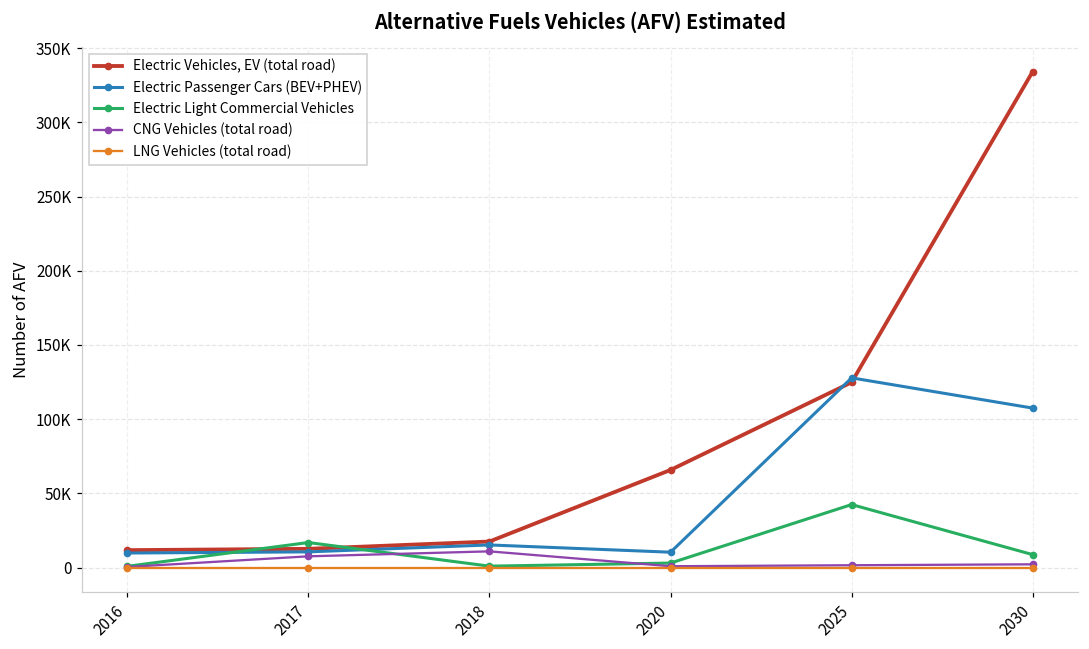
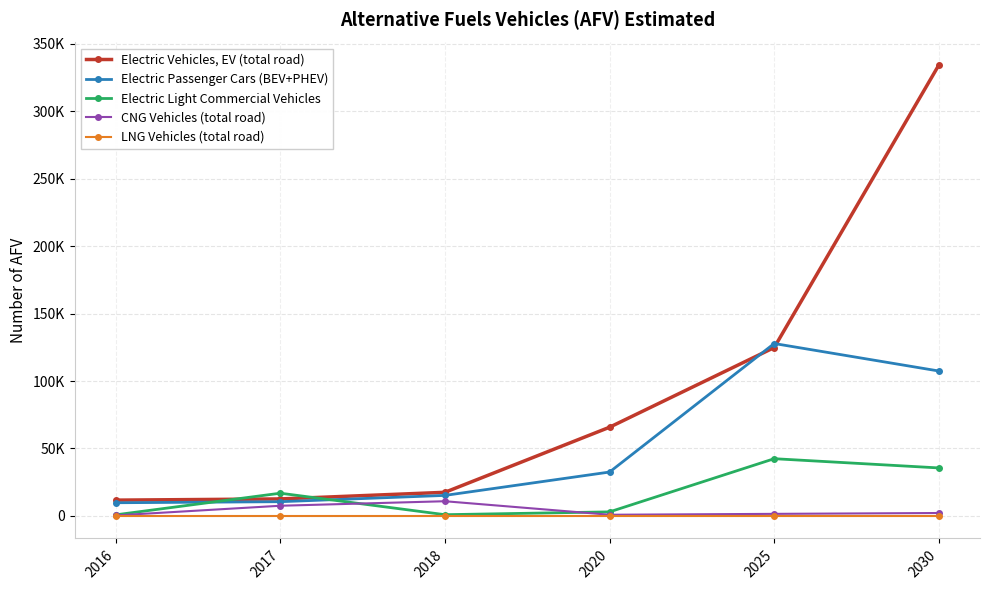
Electric Passenger Cars (BEV+PHEV), 2020: 10000 -> 33000
Electric Light Commercial Vehicles, 2030: 9000 -> 36000
